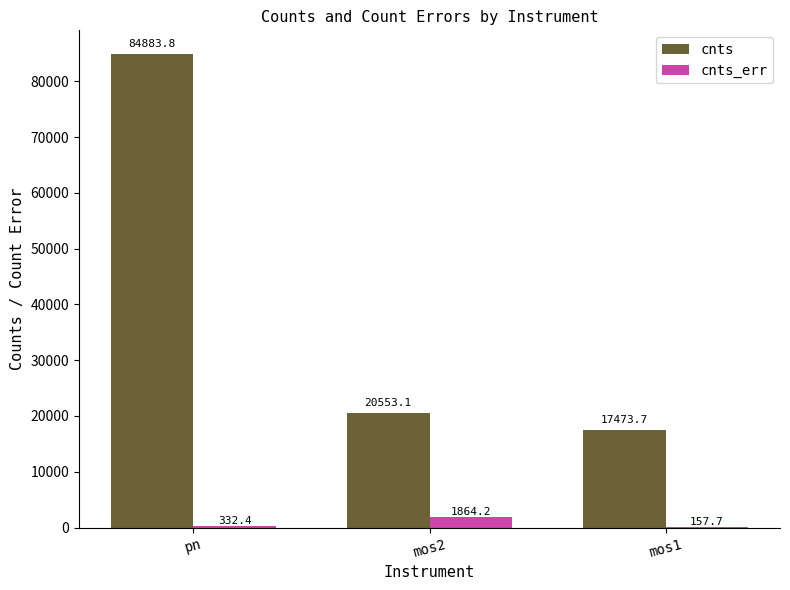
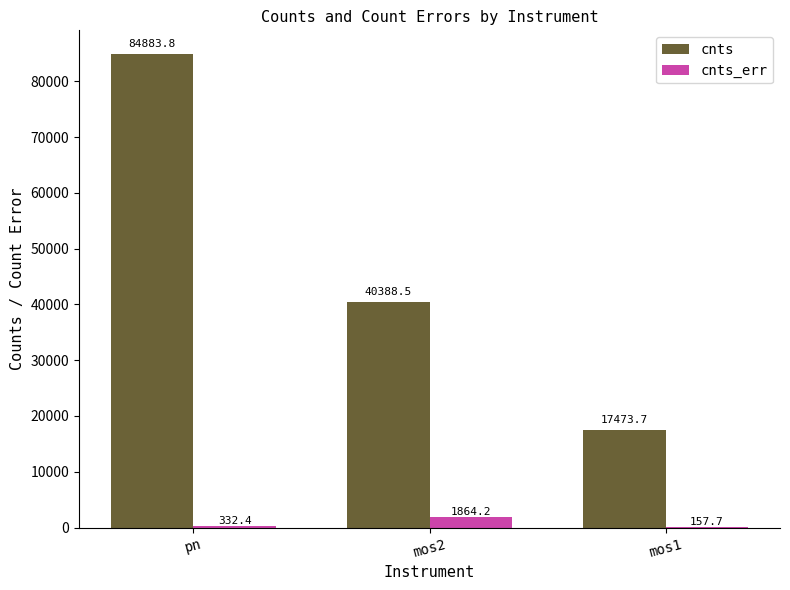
cnts, mos2: 20553.1 -> 40388.5
